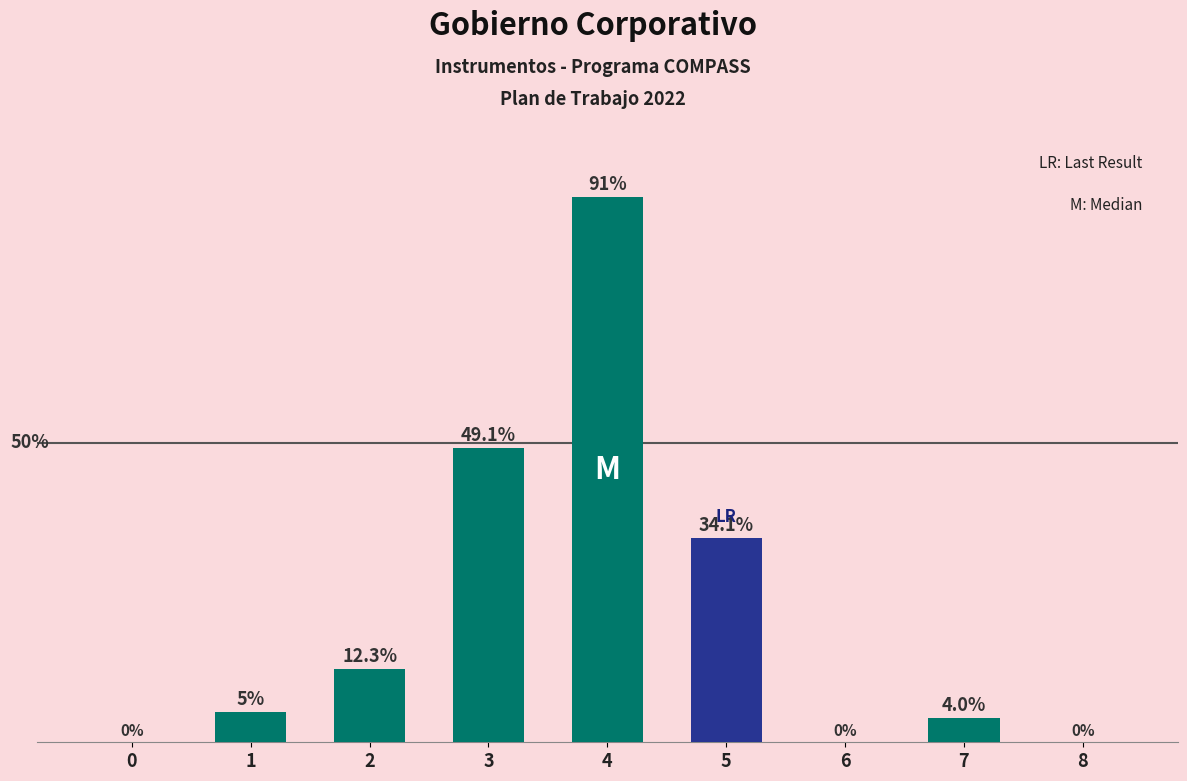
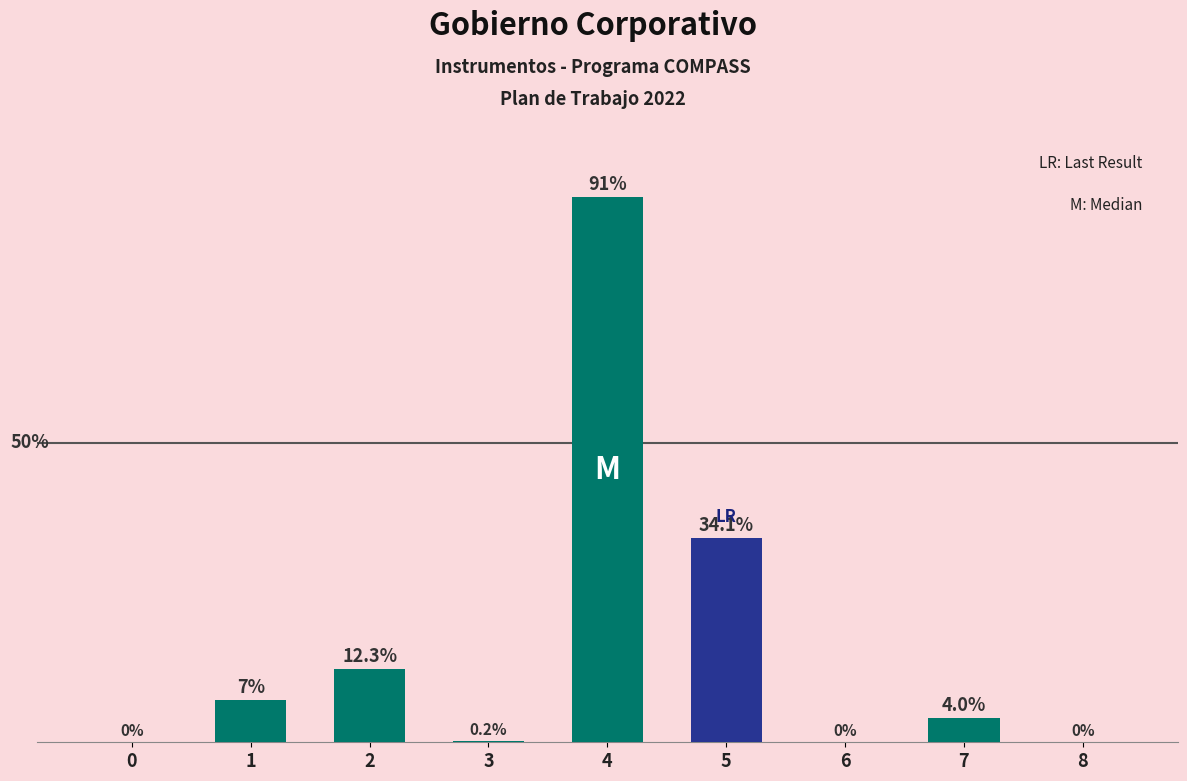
1: 5% -> 7%
3: 49.1% -> 0.2%
